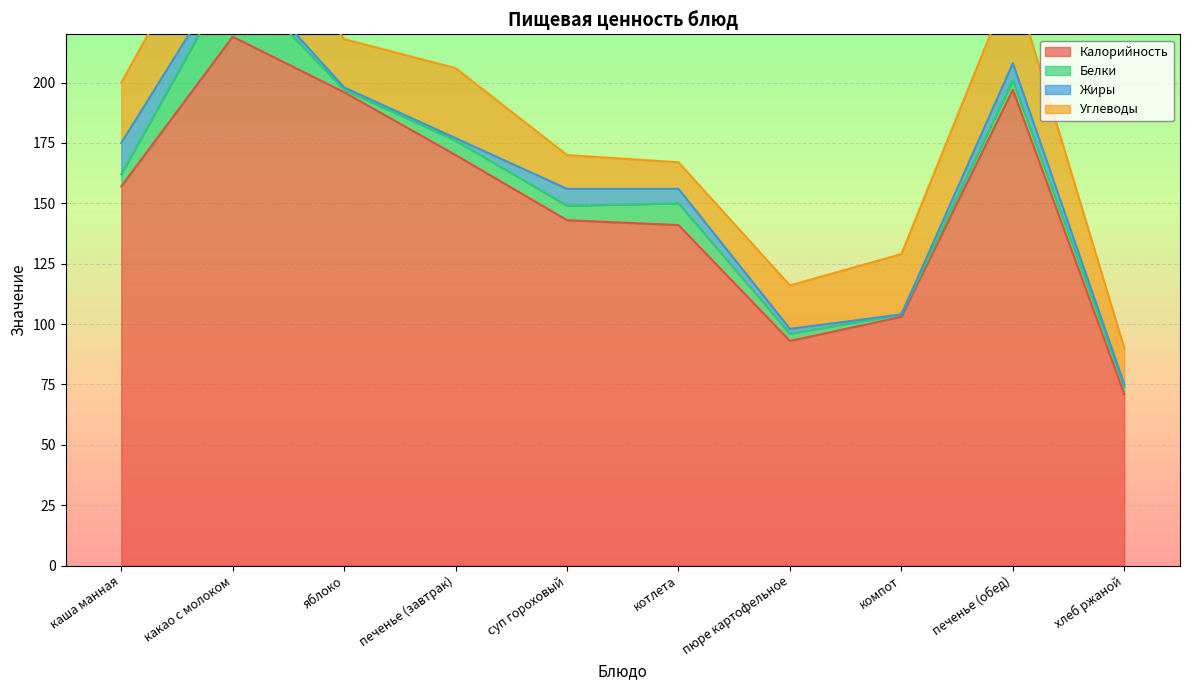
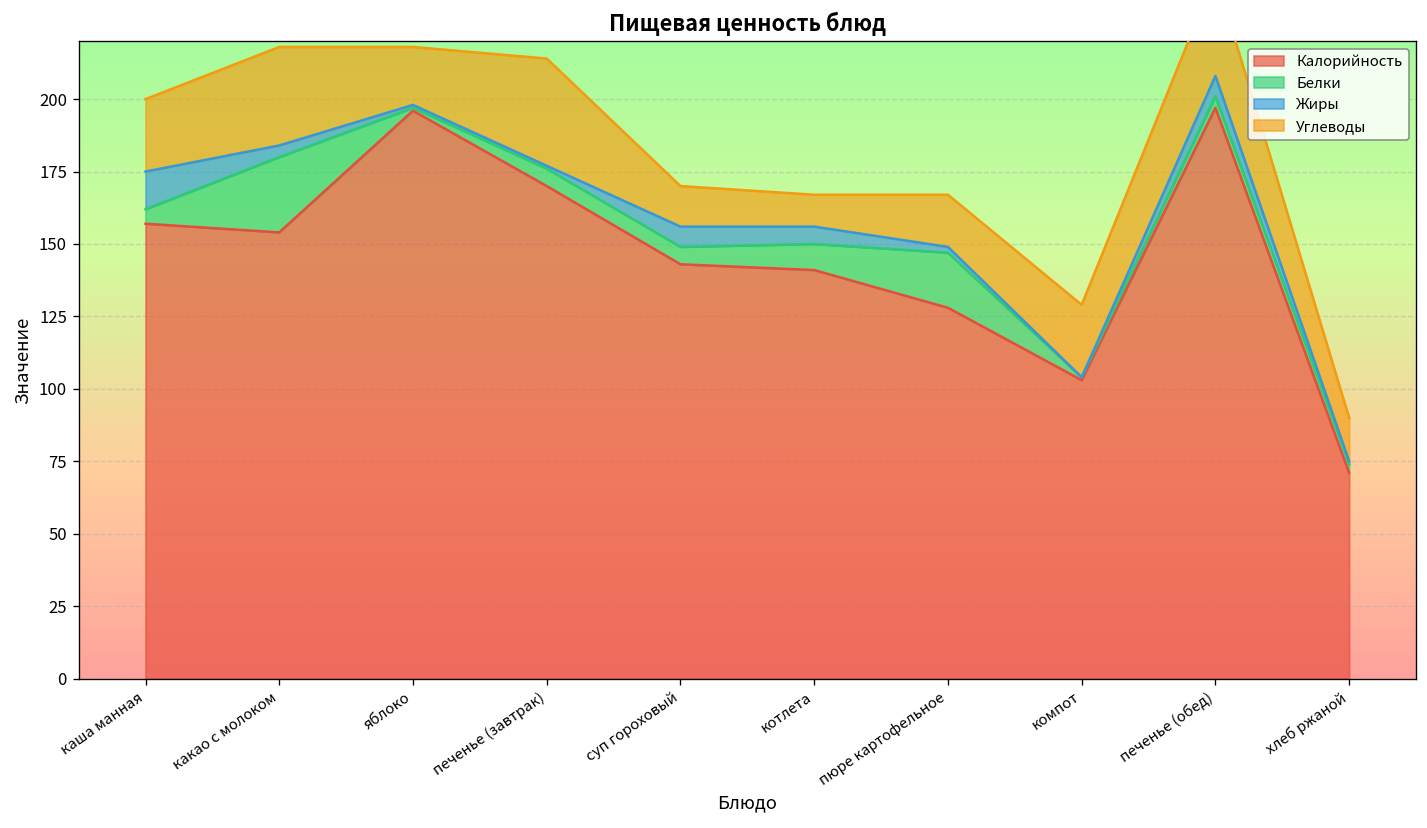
Калорийность, какао с молоком: 219 -> 154
Углеводы, печенье (завтрак): 29 -> 37
Калорийность, пюре картофельное: 93 -> 128
Белки, пюре картофельное: 3 -> 19
